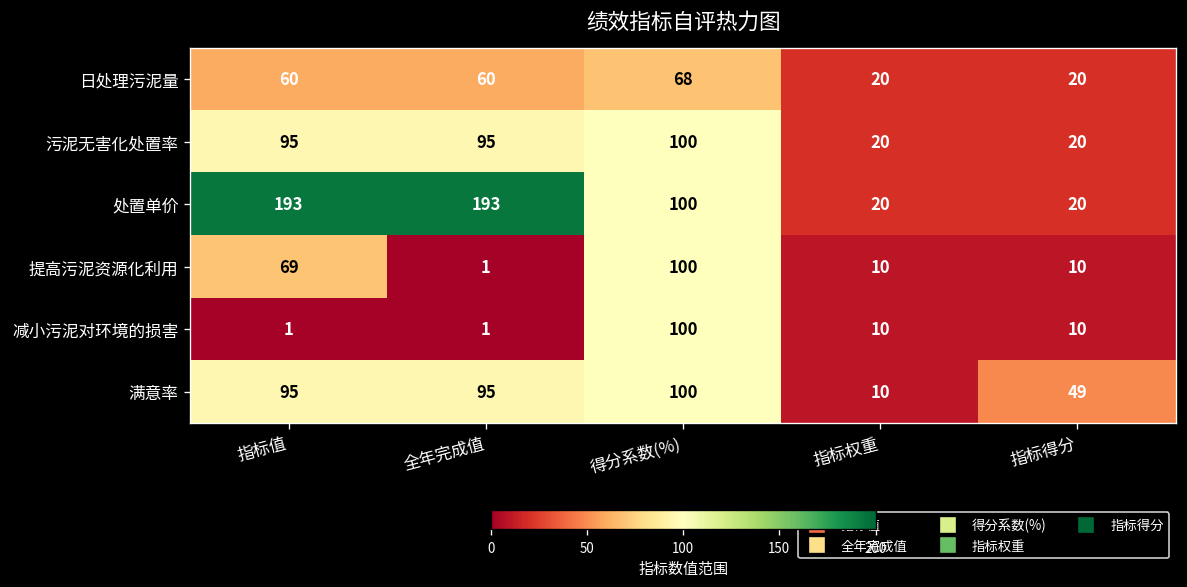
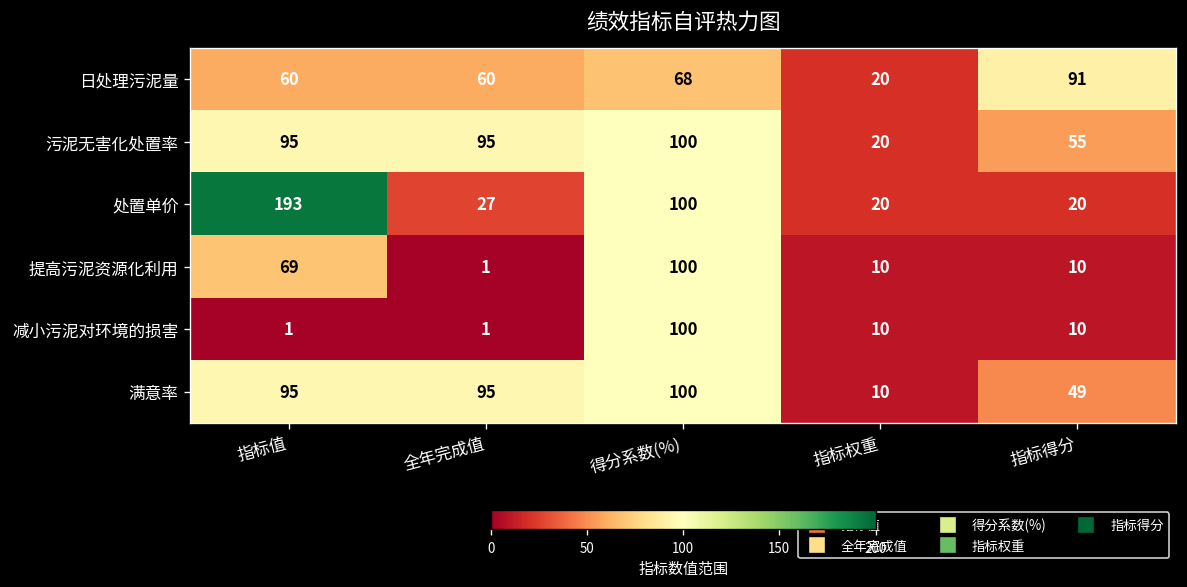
日处理污泥量, 指标得分: 20 -> 91
污泥无害化处置率, 指标得分: 20 -> 55
处置单价, 全年完成值: 193 -> 27
